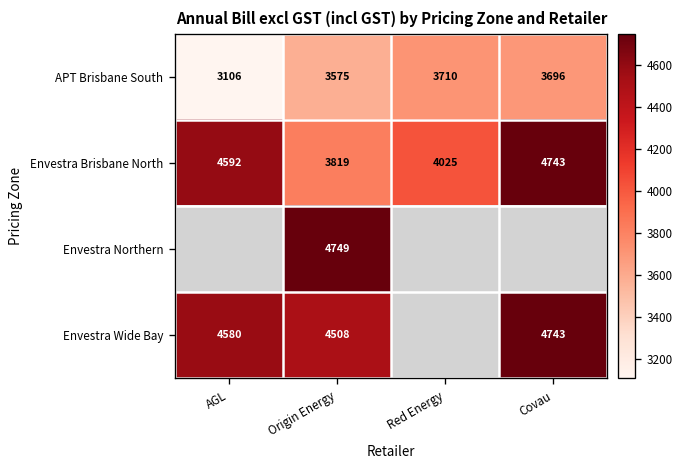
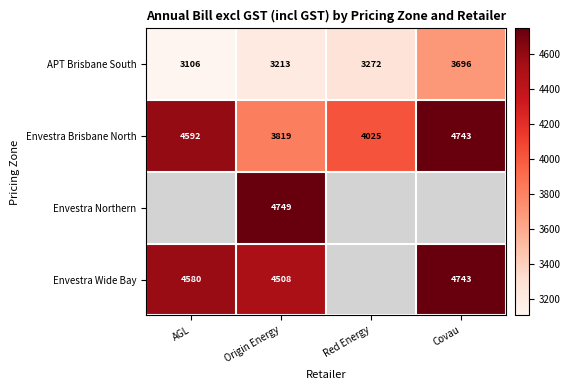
APT Brisbane South, Origin Energy: 3575 -> 3213
APT Brisbane South, Red Energy: 3710 -> 3272
